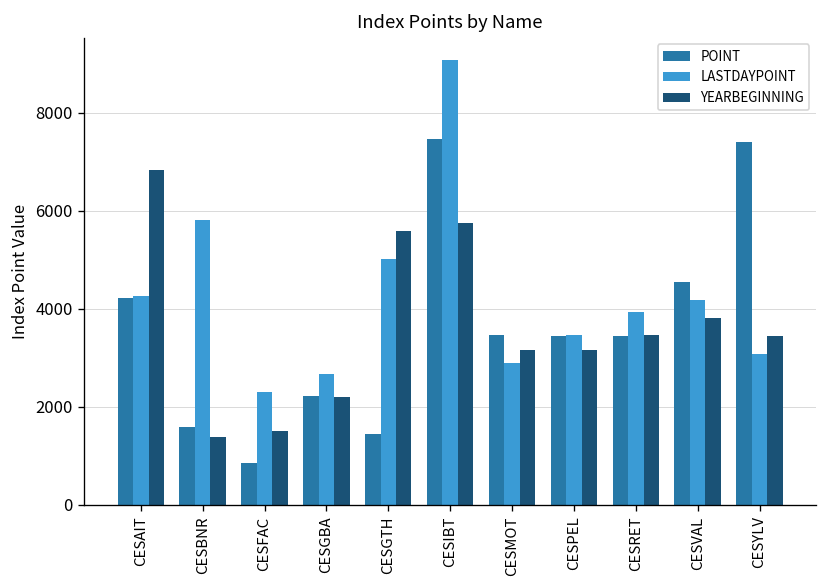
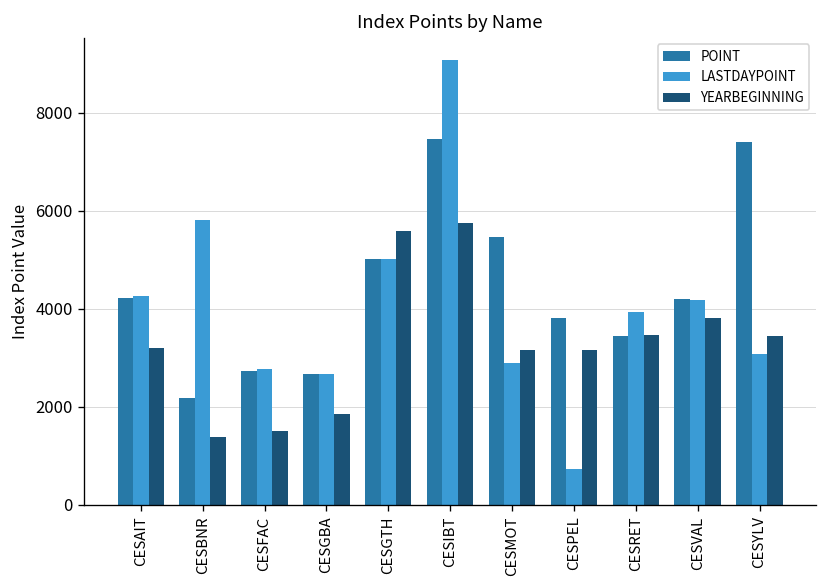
YEARBEGINNING, CESAIT: 6800 -> 3200
POINT, CESBNR: 1600 -> 2200
POINT, CESFAC: 900 -> 2700
LASTDAYPOINT, CESFAC: 2300 -> 2800
POINT, CESGBA: 2200 -> 2700
YEARBEGINNING, CESGBA: 2200 -> 1900
POINT, CESGTH: 1500 -> 5000
POINT, CESMOT: 3500 -> 5500
POINT, CESPEL: 3400 -> 3800
LASTDAYPOINT, CESPEL: 3500 -> 700
POINT, CESVAL: 4500 -> 4200
